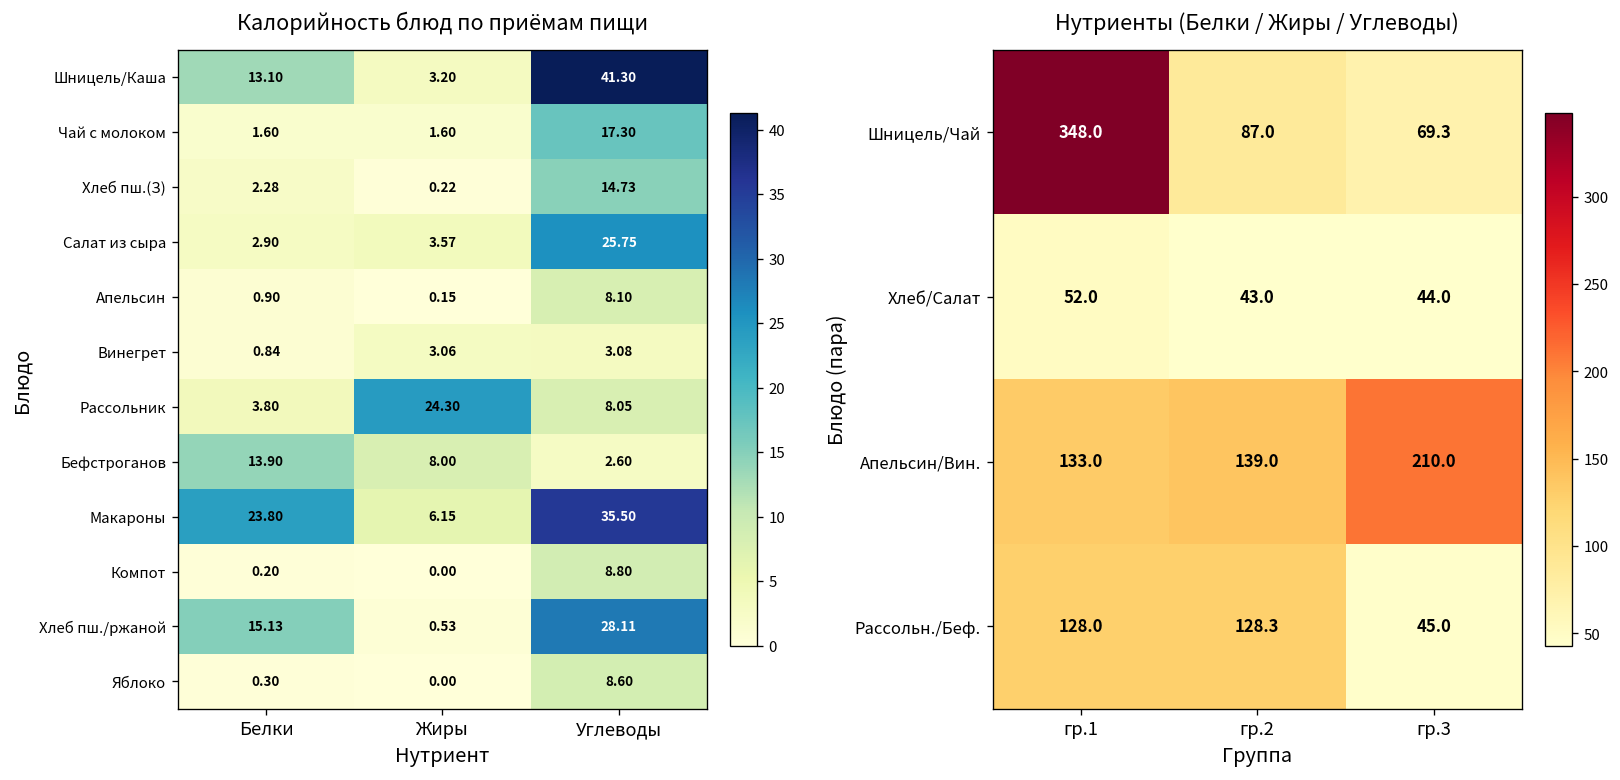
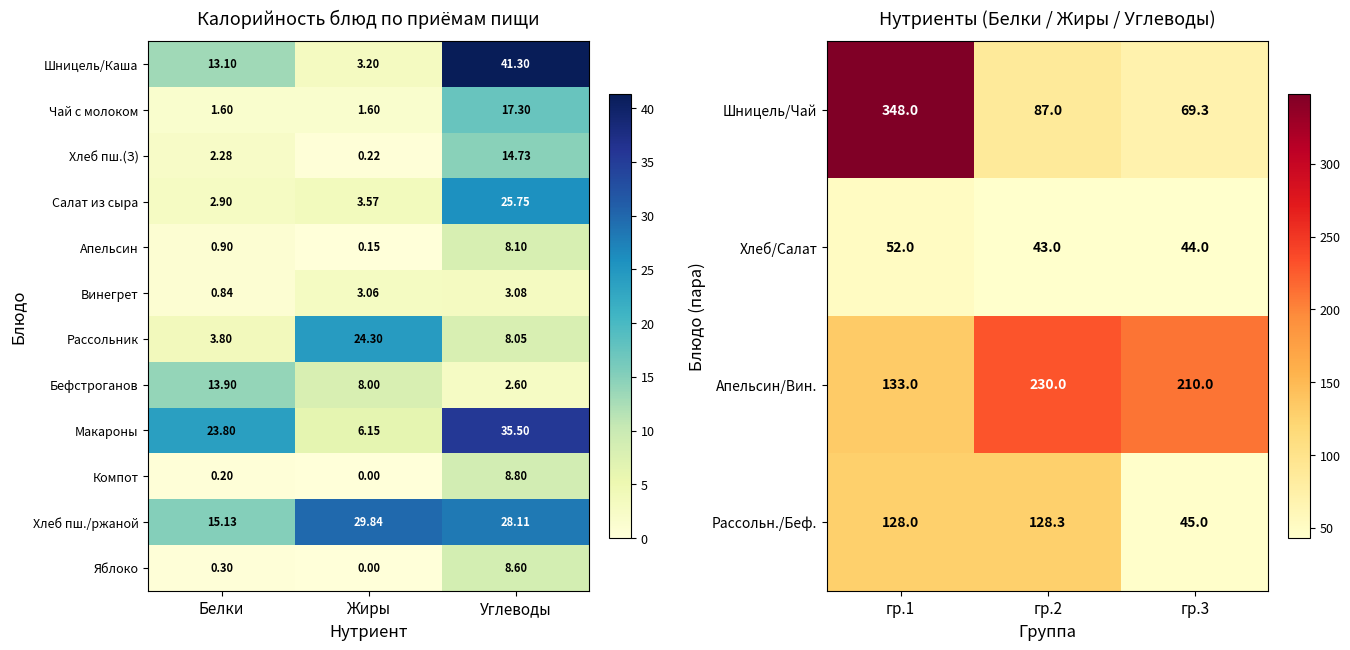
Калорийность блюд по приёмам пищи, Хлеб пш./ржаной, Жиры: 0.53 -> 29.84
Нутриенты (Белки / Жиры / Углеводы), Апельсин/Вин., гр.2: 139.0 -> 230.0
